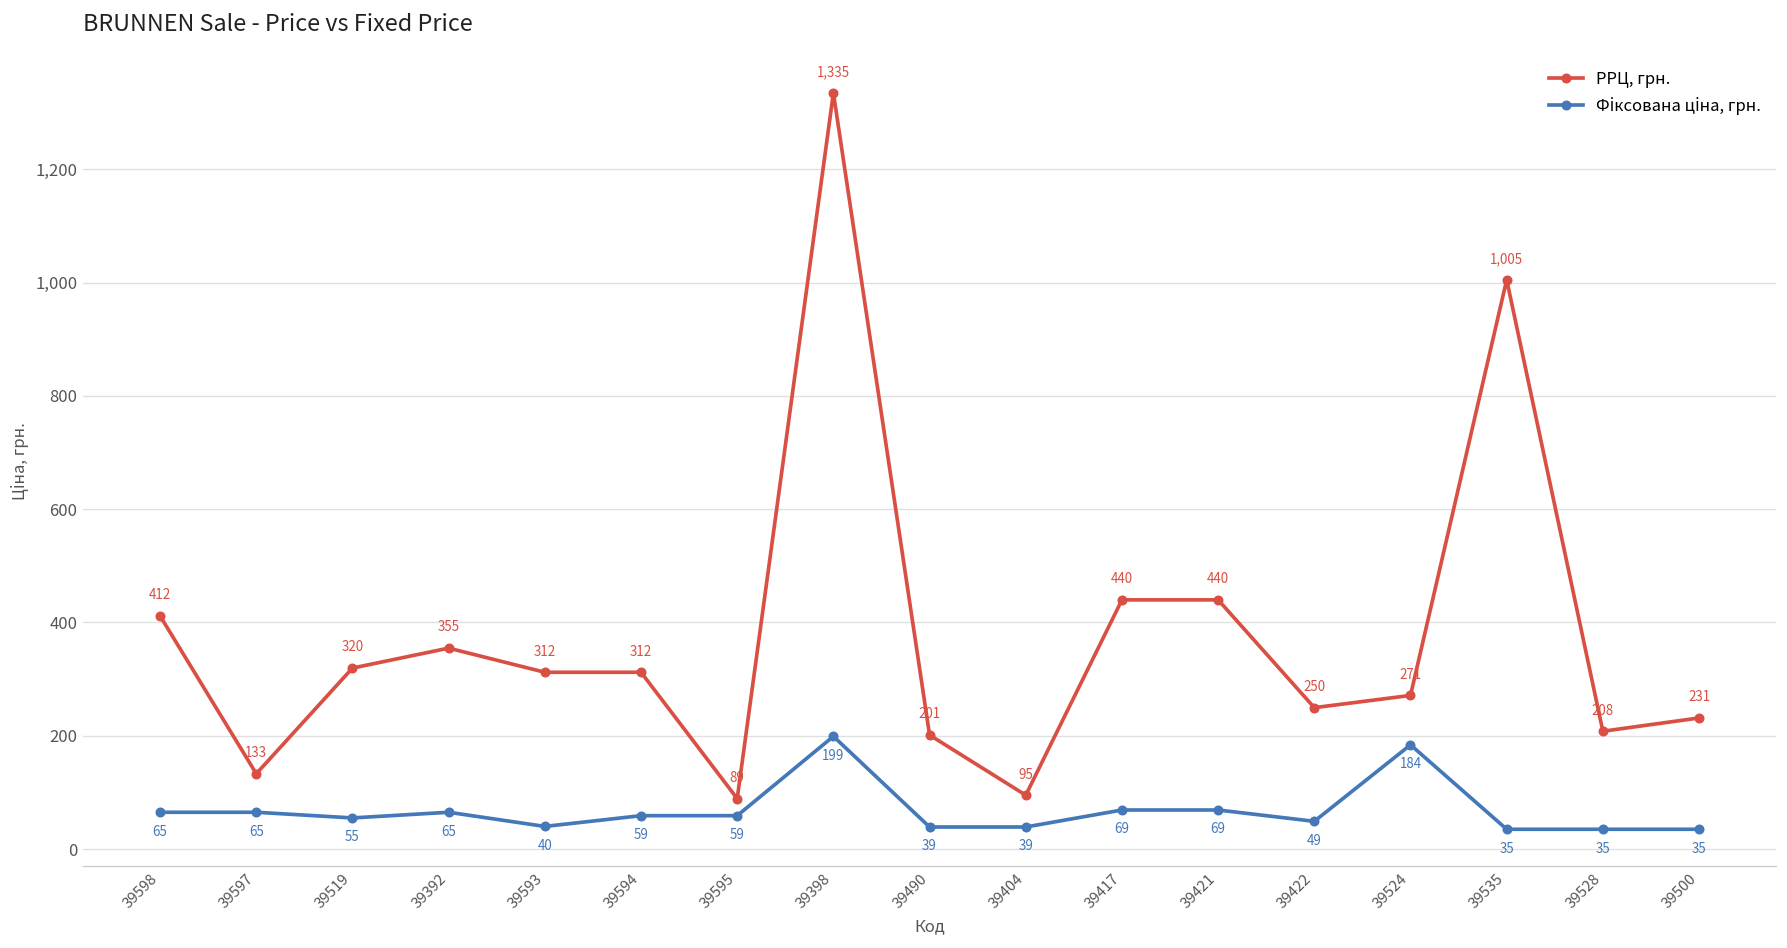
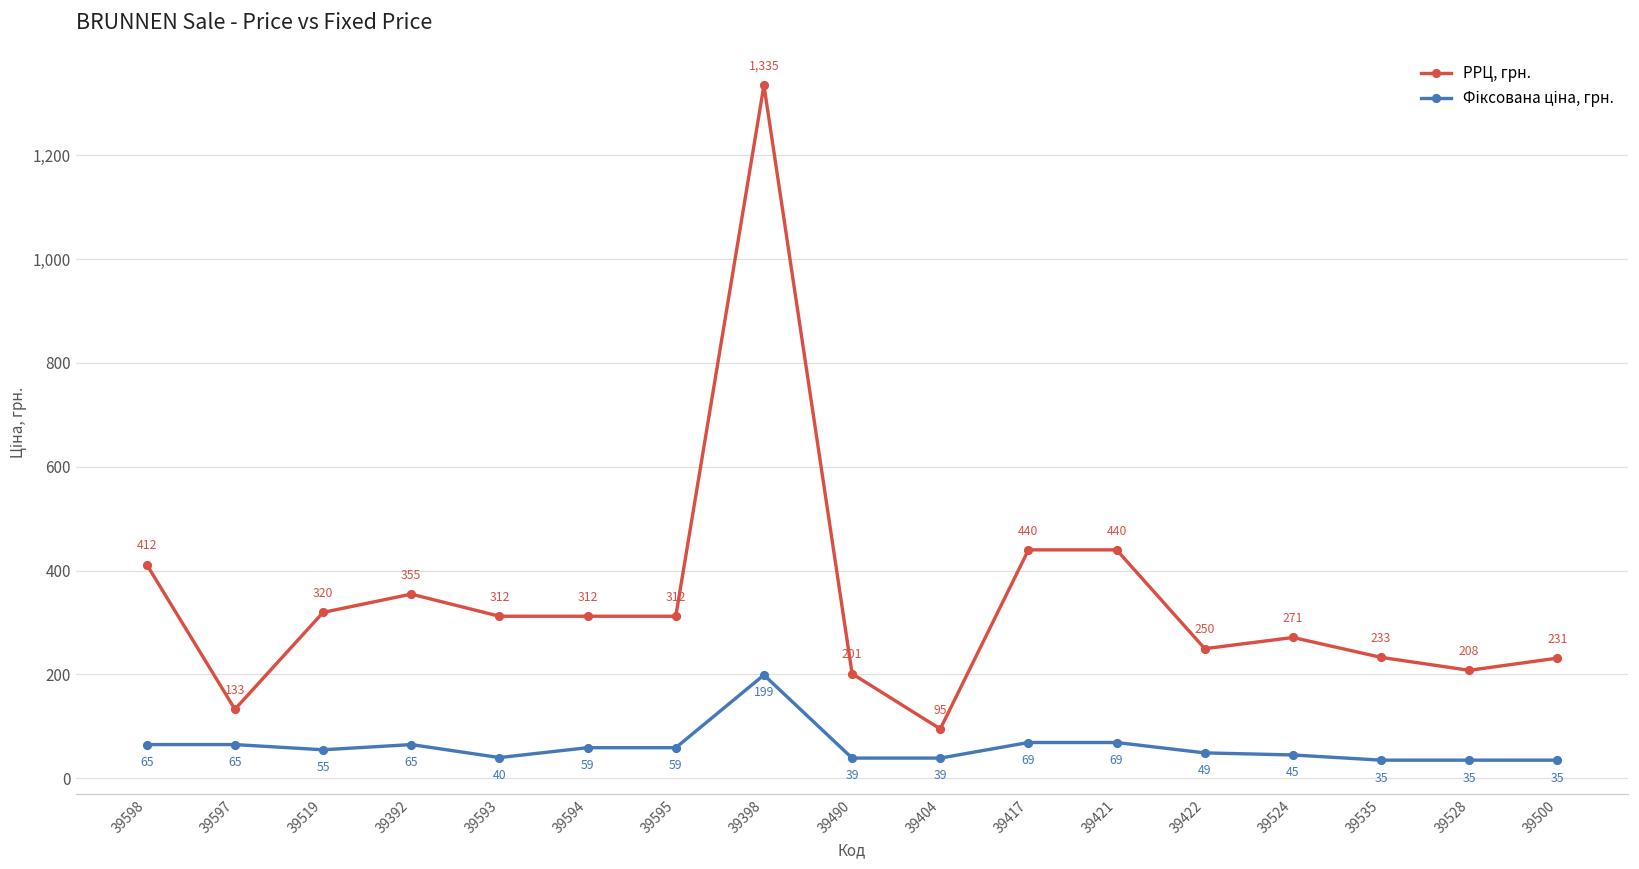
РРЦ, грн., 39595: 89 -> 312
Фіксована ціна, грн., 39524: 184 -> 45
РРЦ, грн., 39535: 1,005 -> 233
